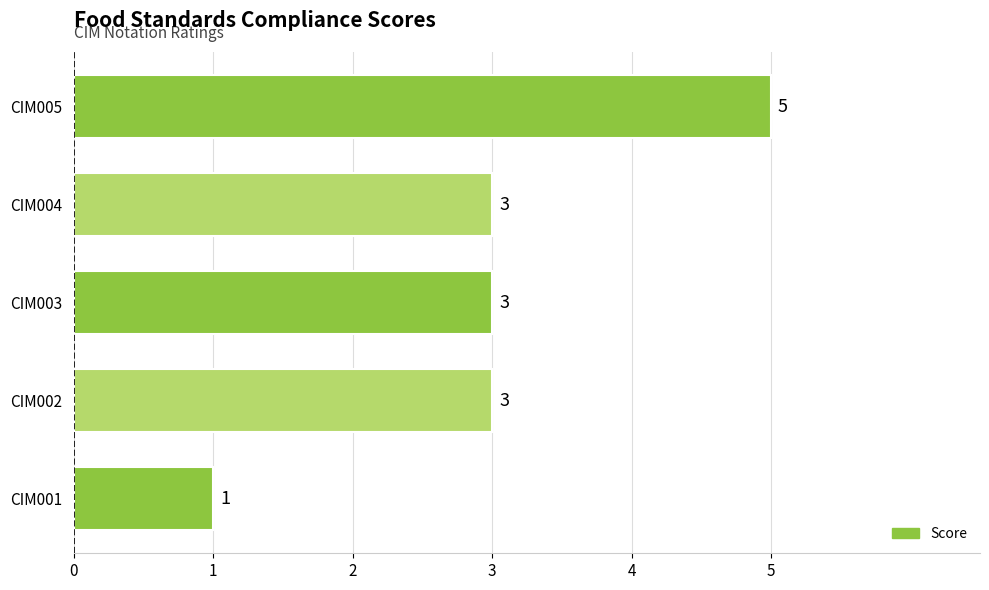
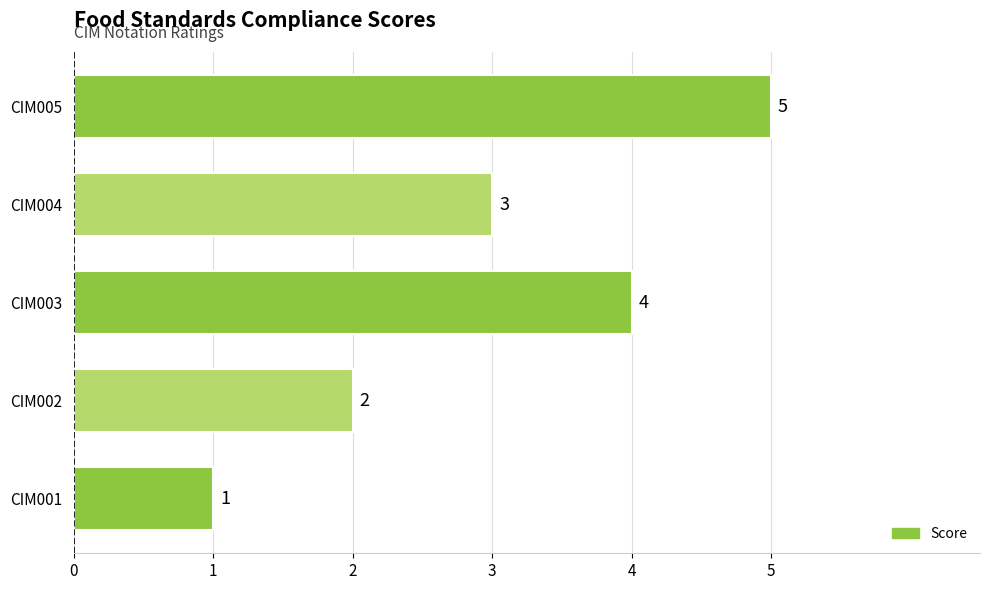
CIM003: 3 -> 4
CIM002: 3 -> 2
